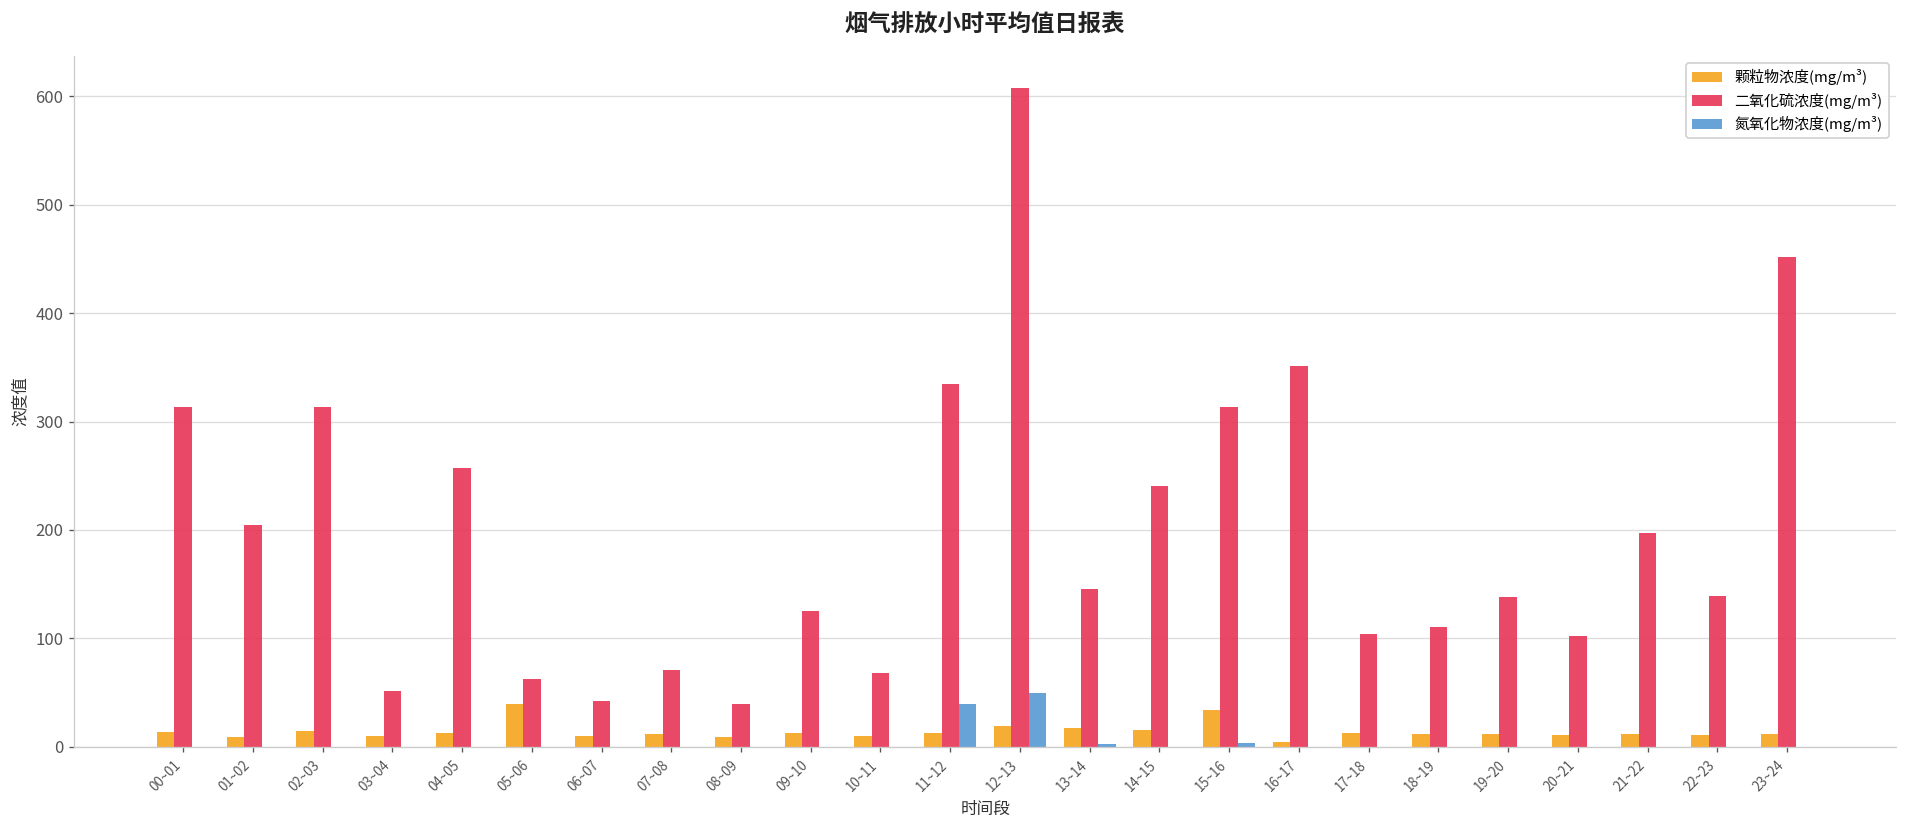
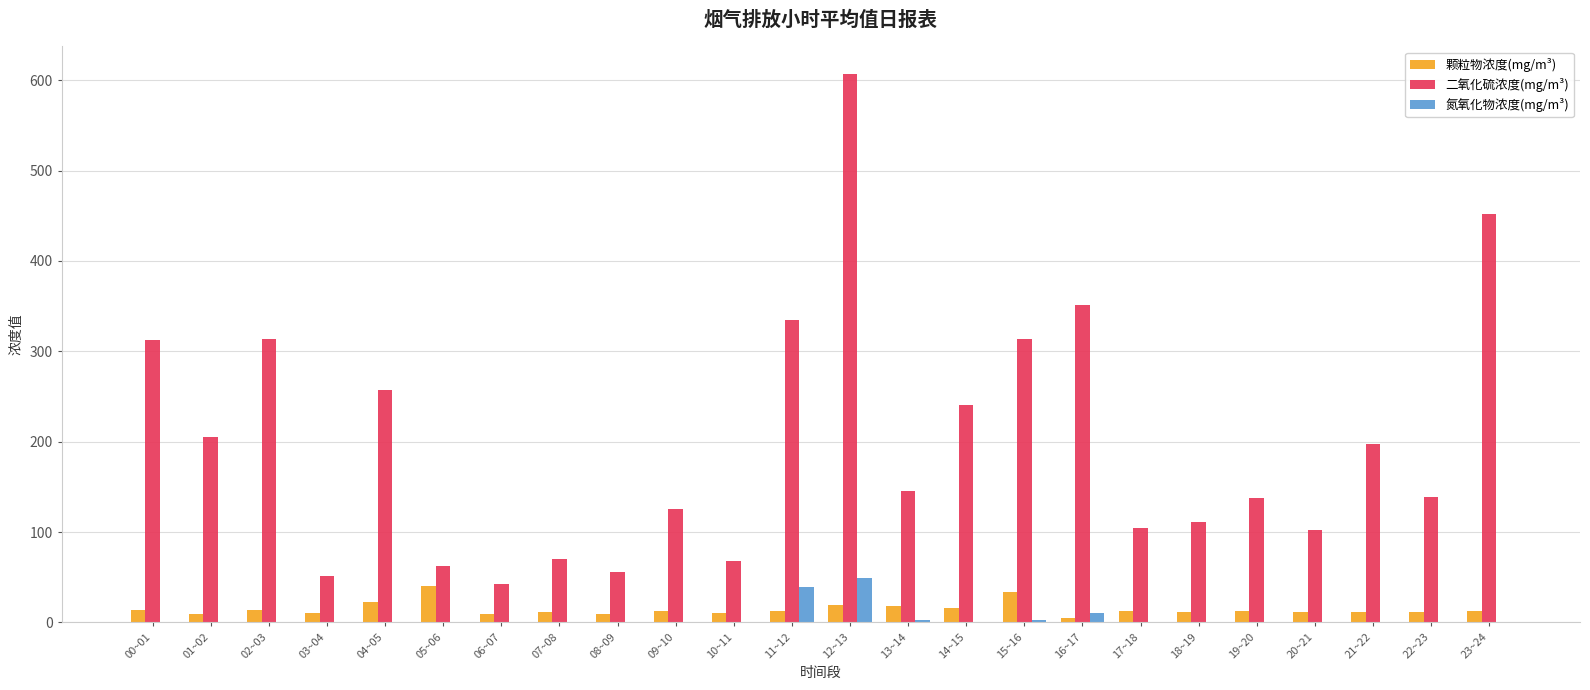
颗粒物浓度(mg/m³), 04~05: 10 -> 20
二氧化硫浓度(mg/m³), 08~09: 40 -> 60
氮氧化物浓度(mg/m³), 16~17: 0 -> 10
